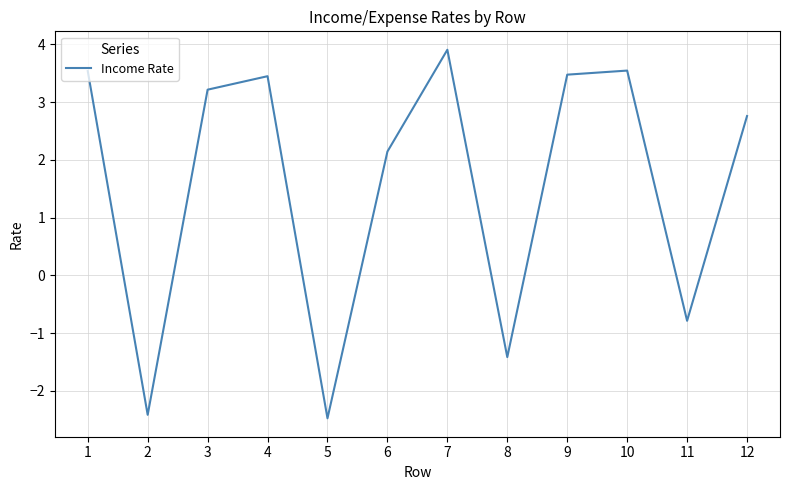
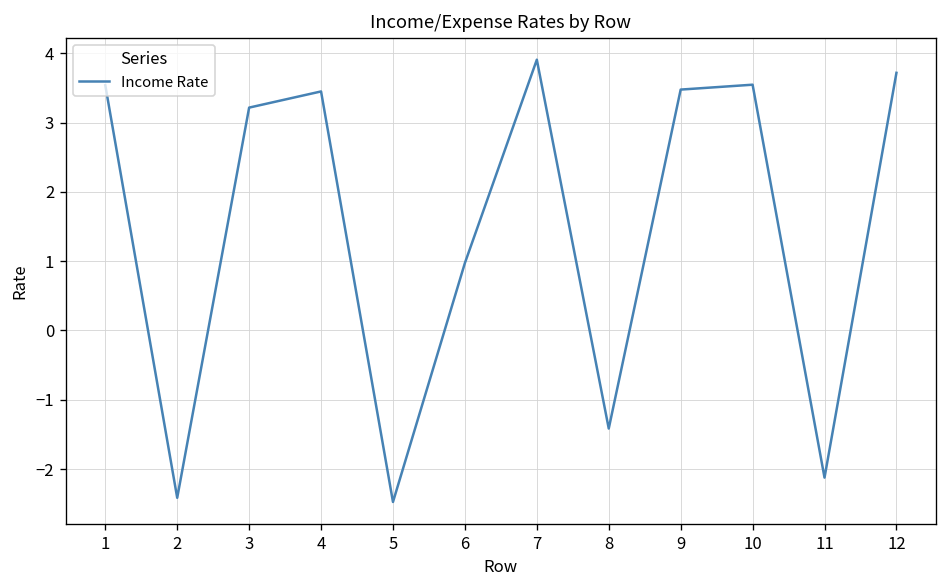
6: 2.1 -> 1.0
11: -0.8 -> -2.1
12: 2.8 -> 3.7
